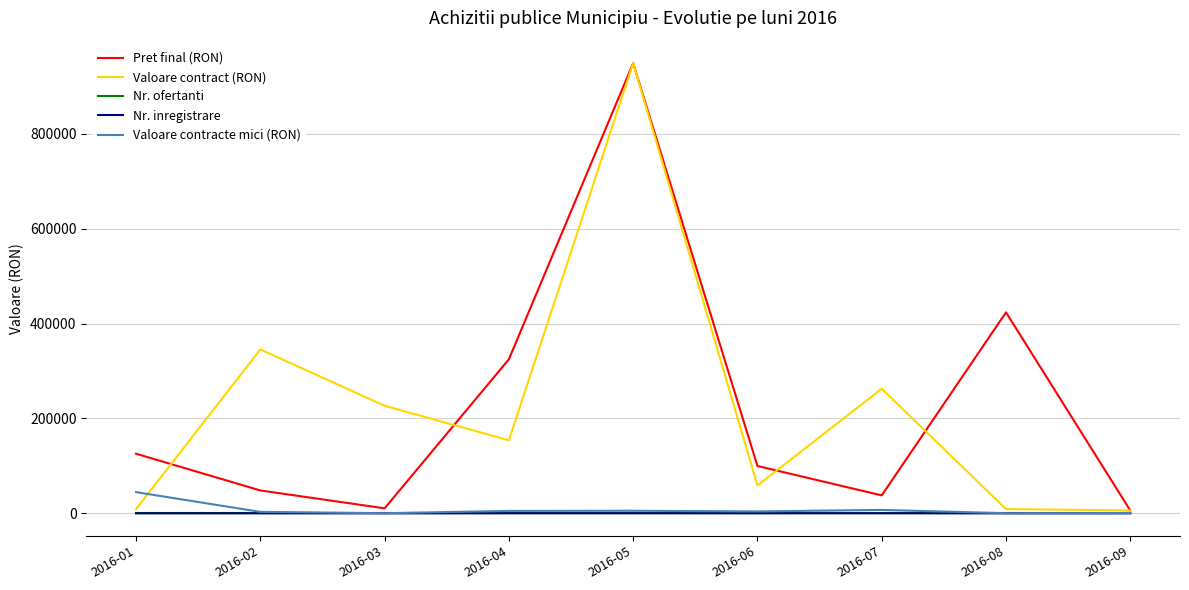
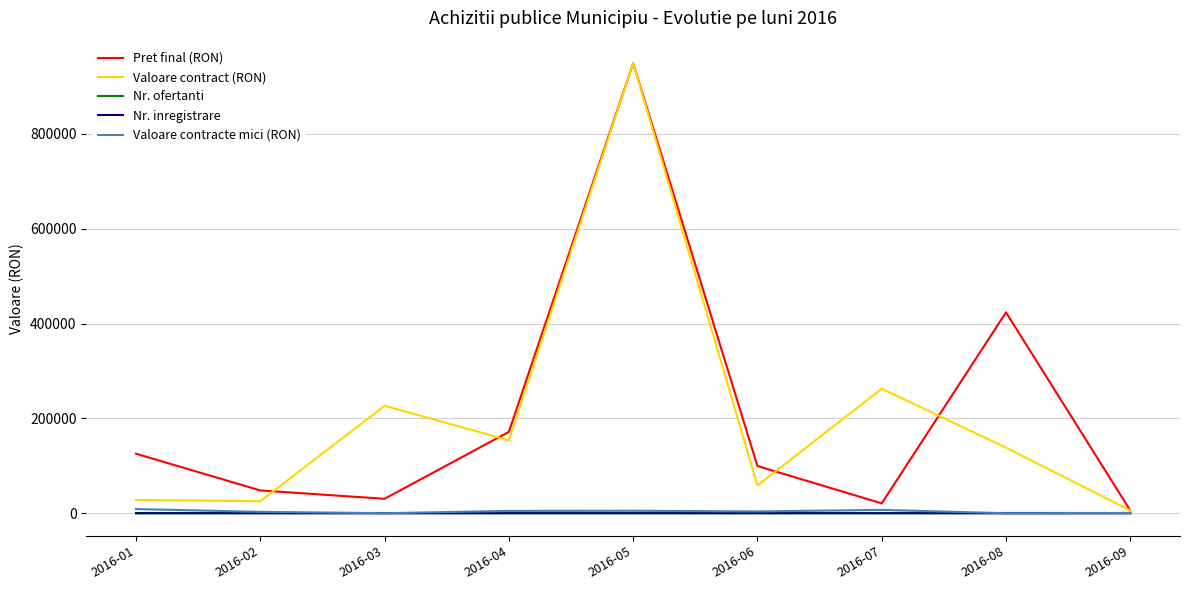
Valoare contract (RON), 2016-01: 10000 -> 30000
Valoare contracte mici (RON), 2016-01: 40000 -> 10000
Valoare contract (RON), 2016-02: 350000 -> 30000
Pret final (RON), 2016-03: 10000 -> 30000
Pret final (RON), 2016-04: 320000 -> 170000
Pret final (RON), 2016-07: 40000 -> 20000
Valoare contract (RON), 2016-08: 10000 -> 140000
